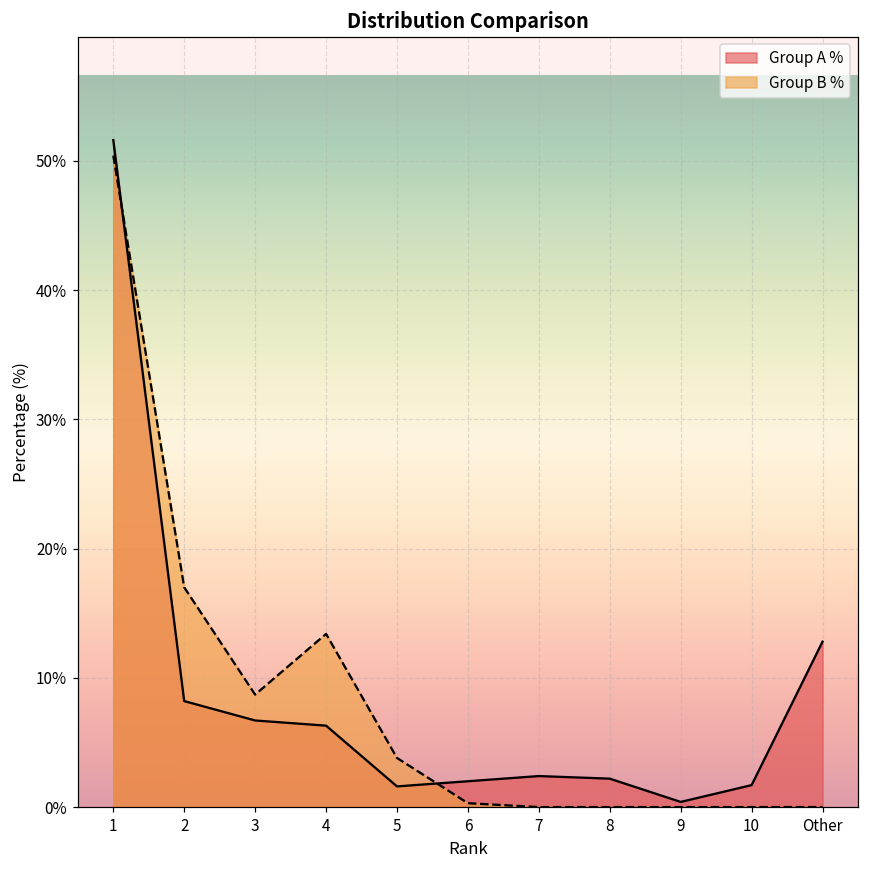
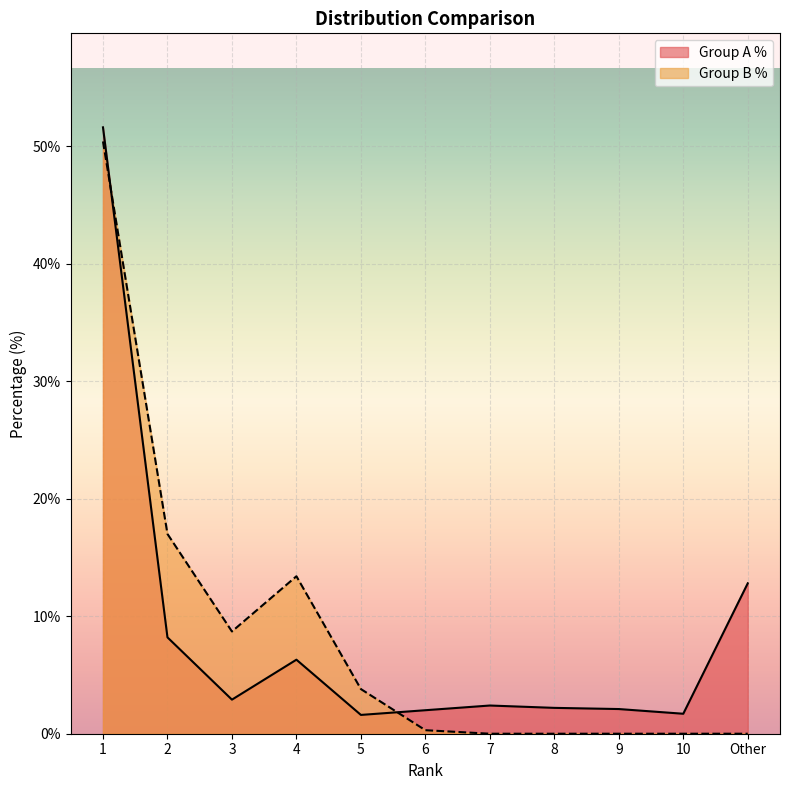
Group A %, 3: 6.7% -> 2.9%
Group A %, 9: 0.4% -> 2.1%
